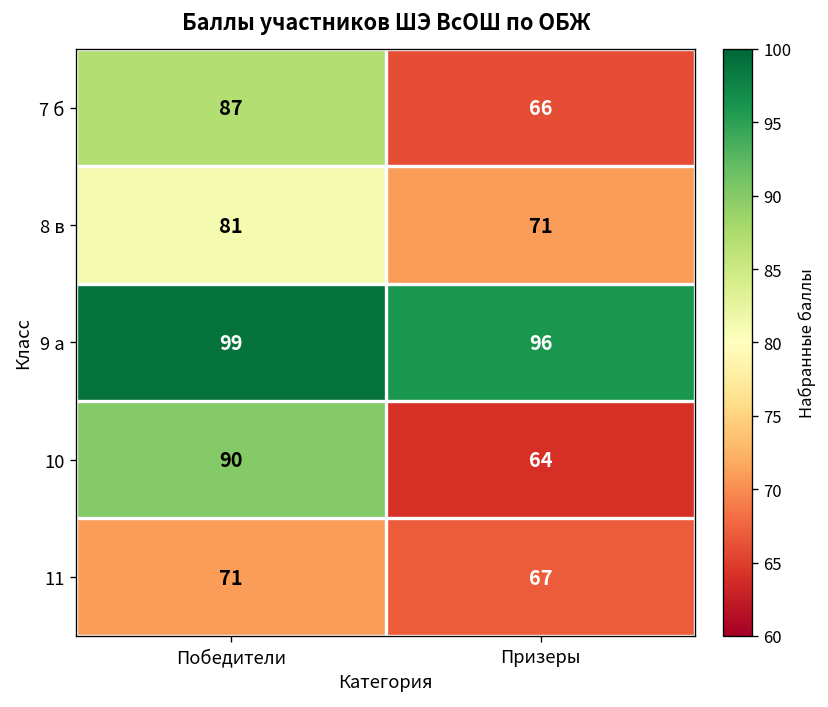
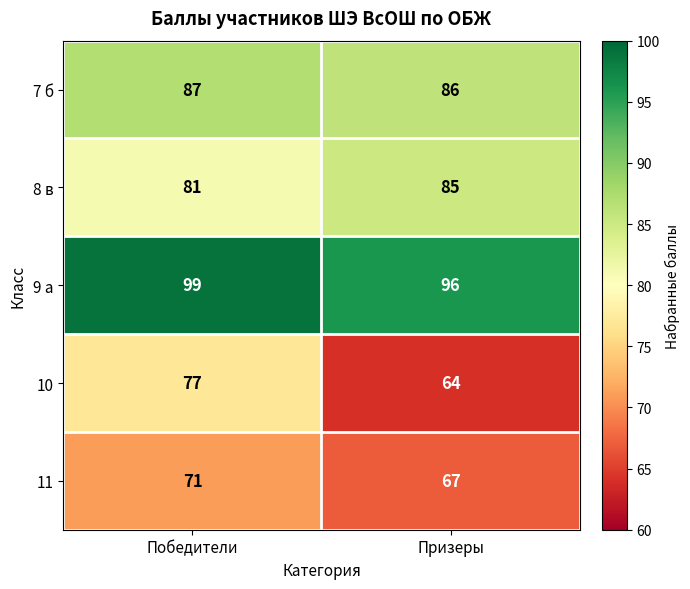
7 б, Призеры: 66 -> 86
8 в, Призеры: 71 -> 85
10, Победители: 90 -> 77
